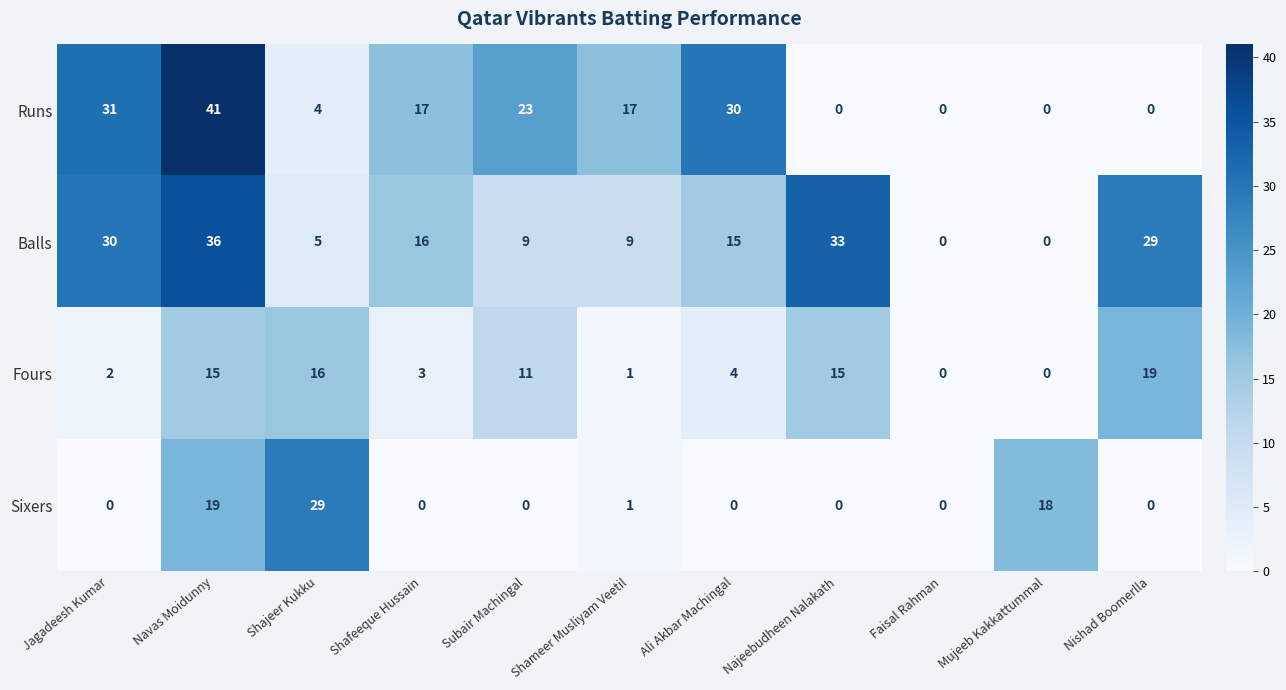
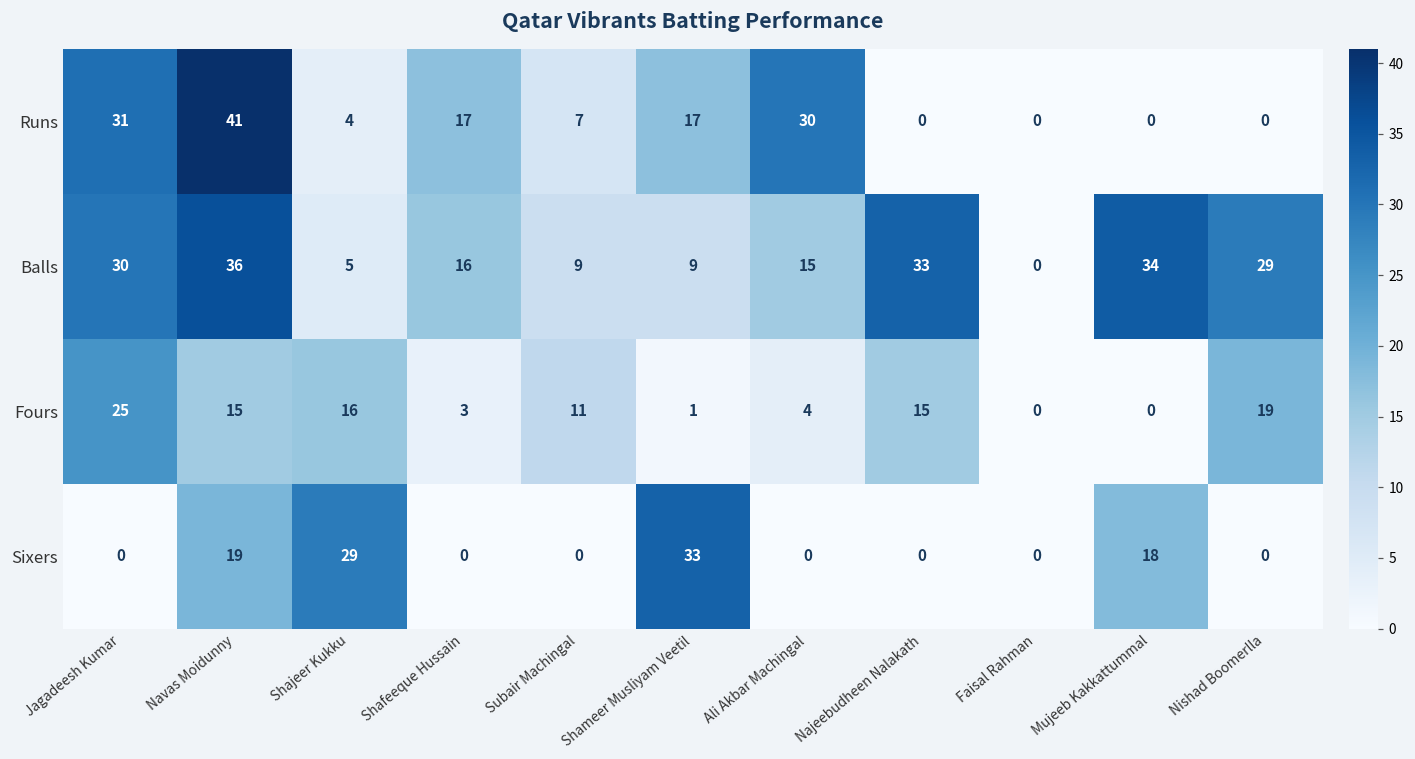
Runs, Subair Machingal: 23 -> 7
Balls, Mujeeb Kakkattummal: 0 -> 34
Fours, Jagadeesh Kumar: 2 -> 25
Sixers, Shameer Musliyam Veetil: 1 -> 33
